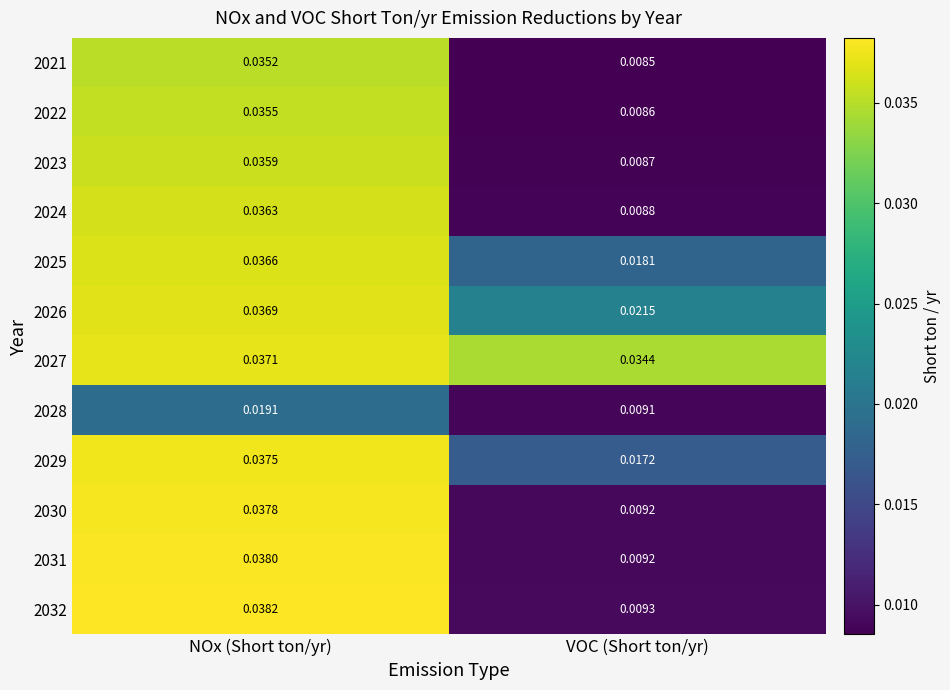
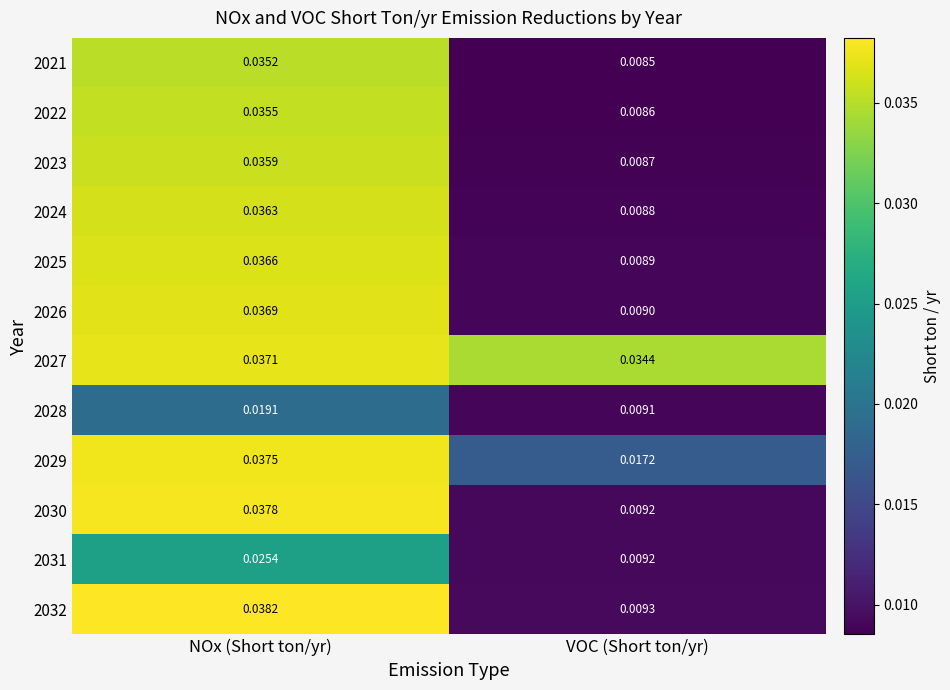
2025, VOC (Short ton/yr): 0.0181 -> 0.0089
2026, VOC (Short ton/yr): 0.0215 -> 0.0090
2031, NOx (Short ton/yr): 0.0380 -> 0.0254
